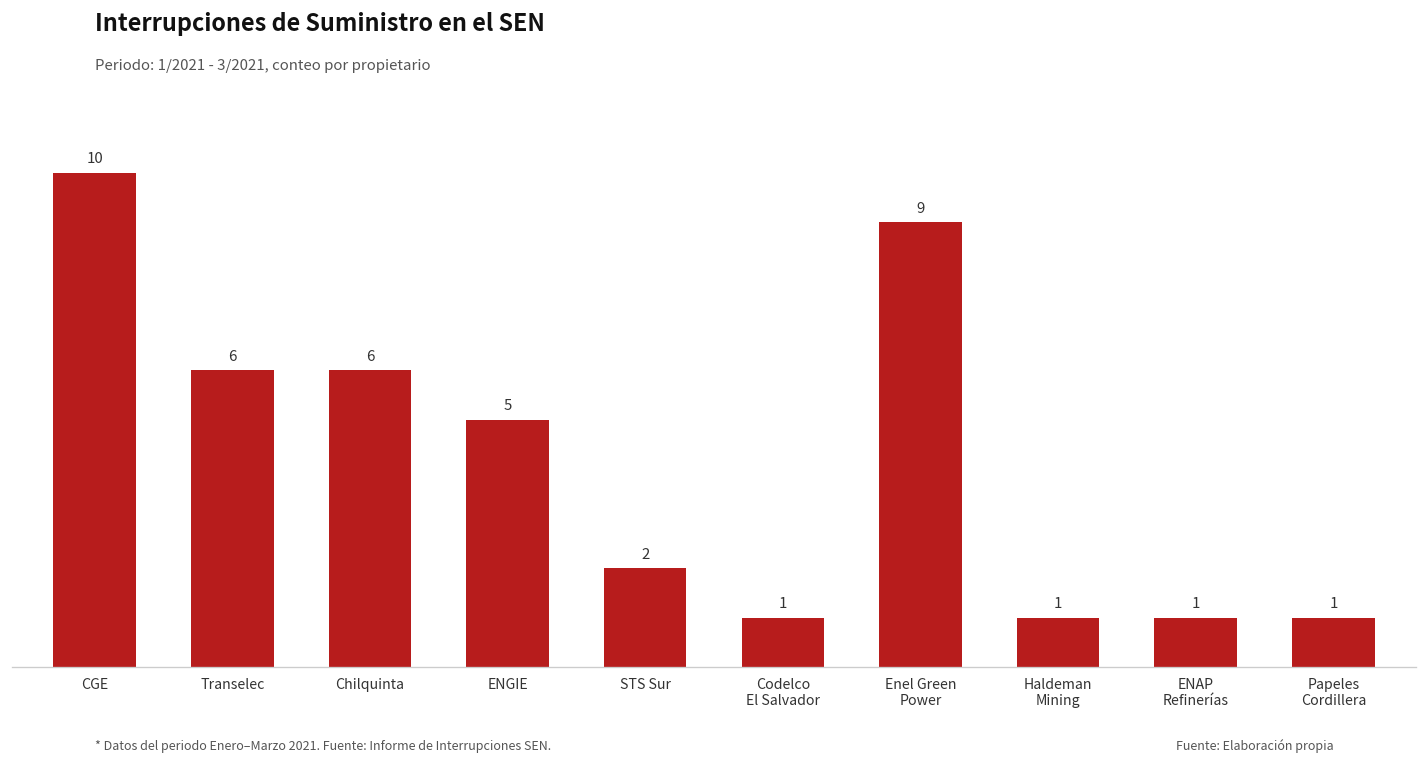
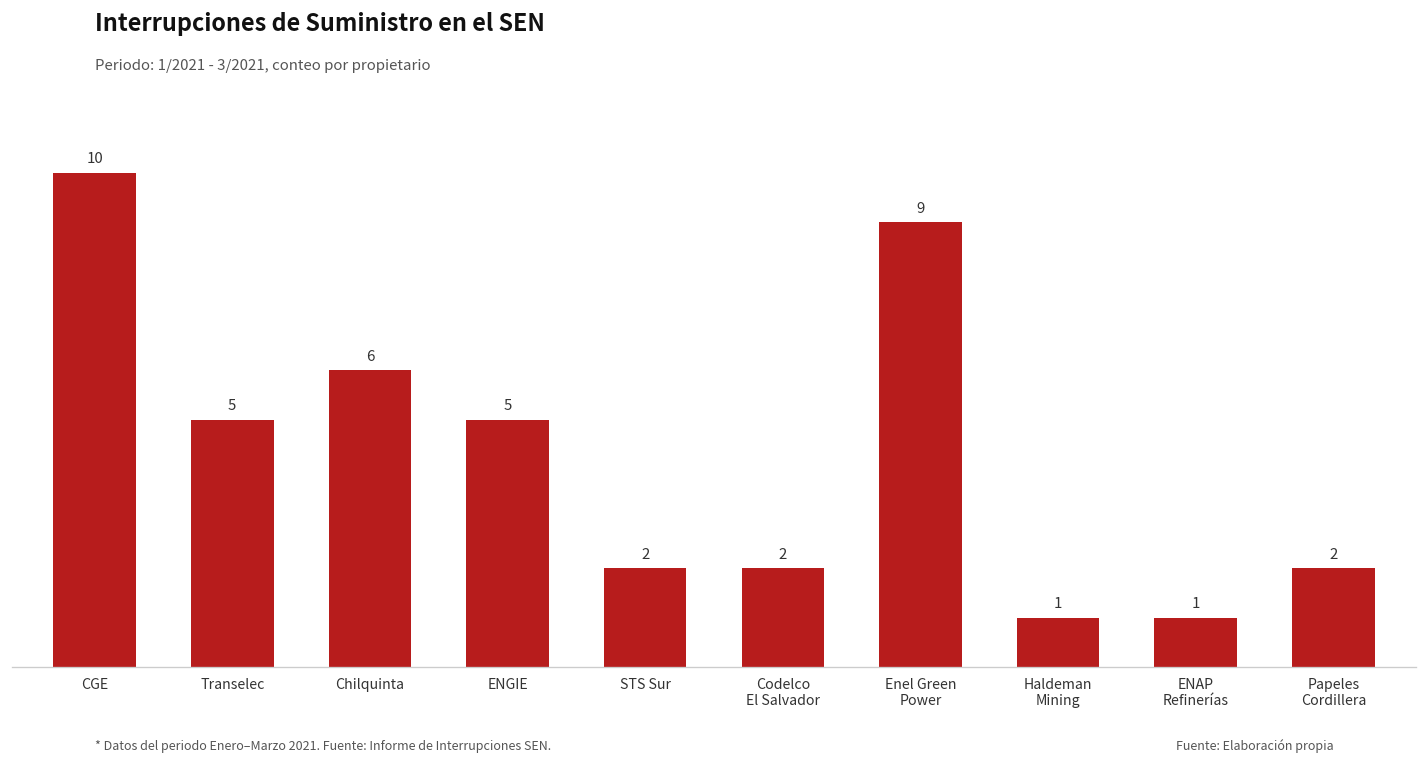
Transelec: 6 -> 5
Codelco El Salvador: 1 -> 2
Papeles Cordillera: 1 -> 2
